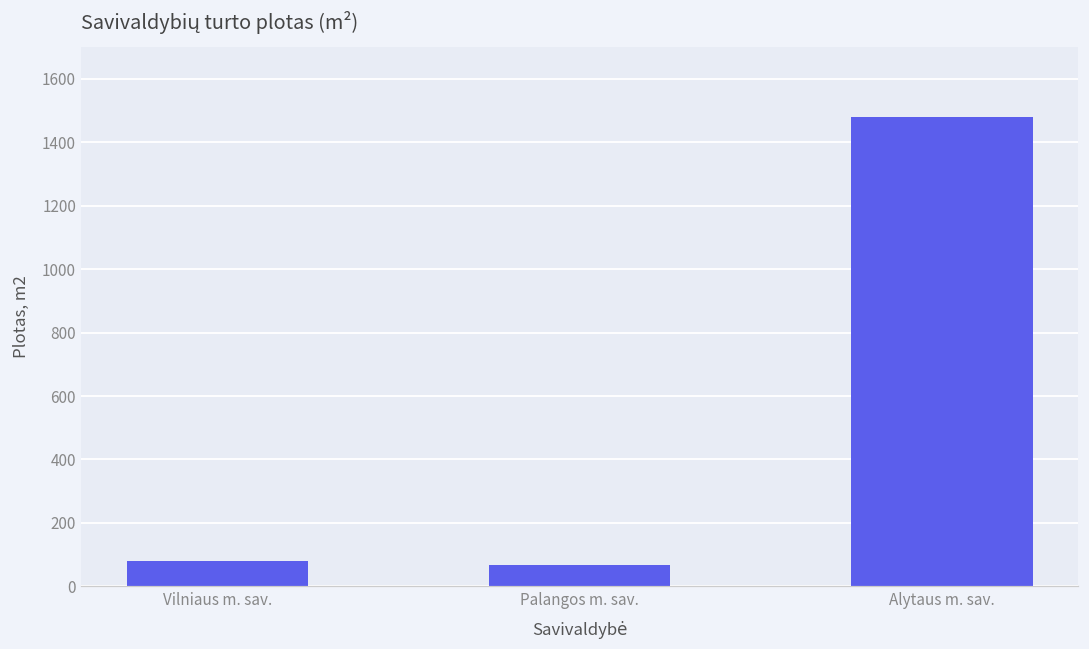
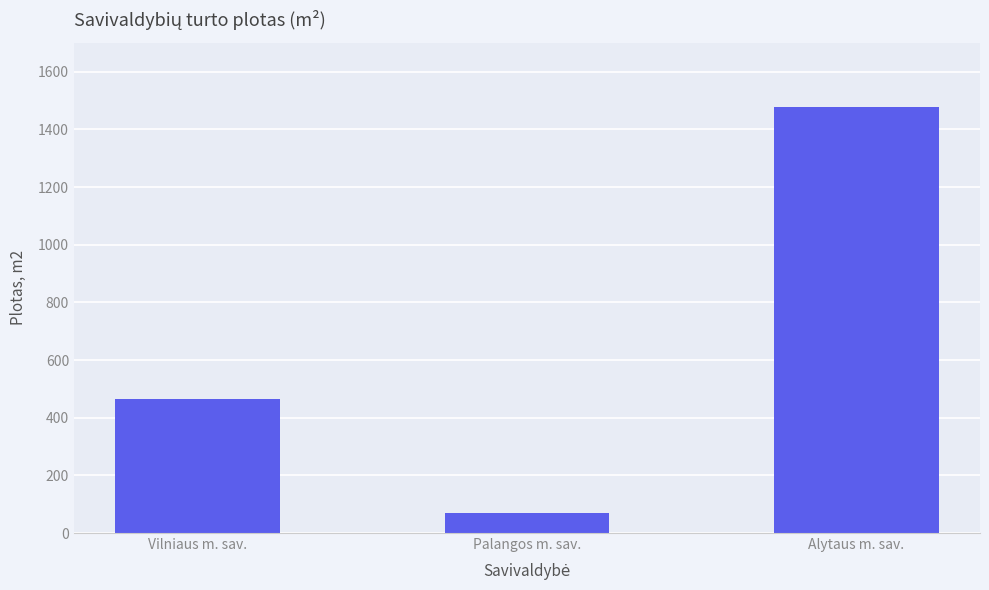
Vilniaus m. sav.: 80 -> 470
